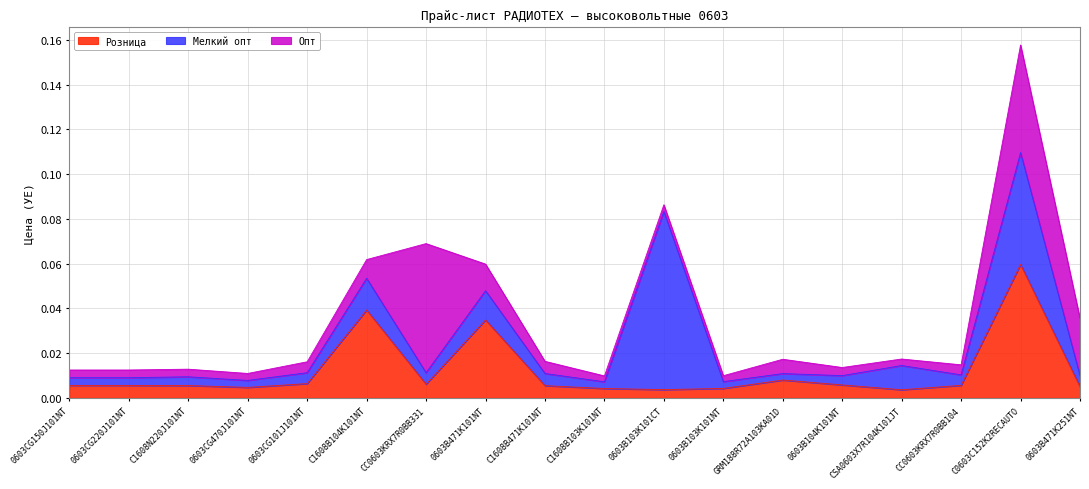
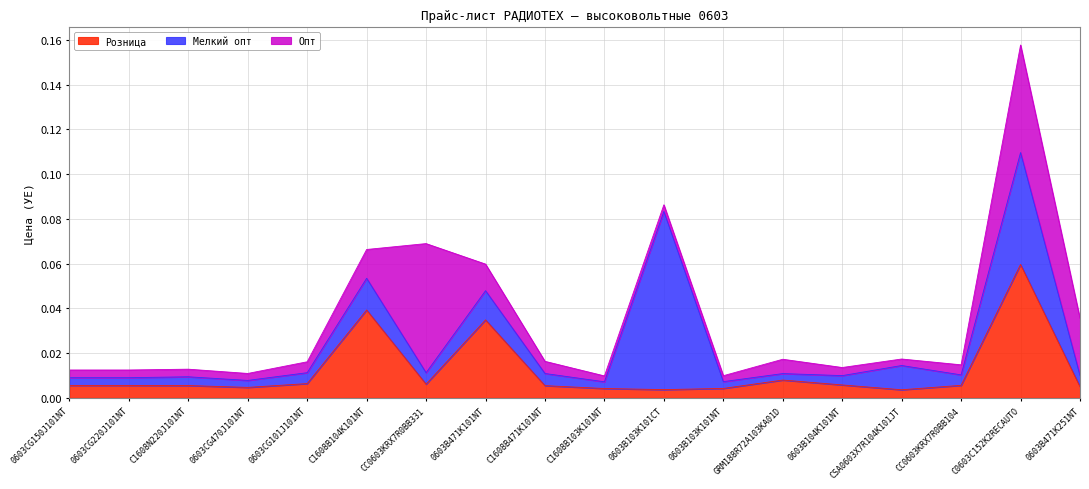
Опт, C1608B104K101NT: 0.008 -> 0.013
